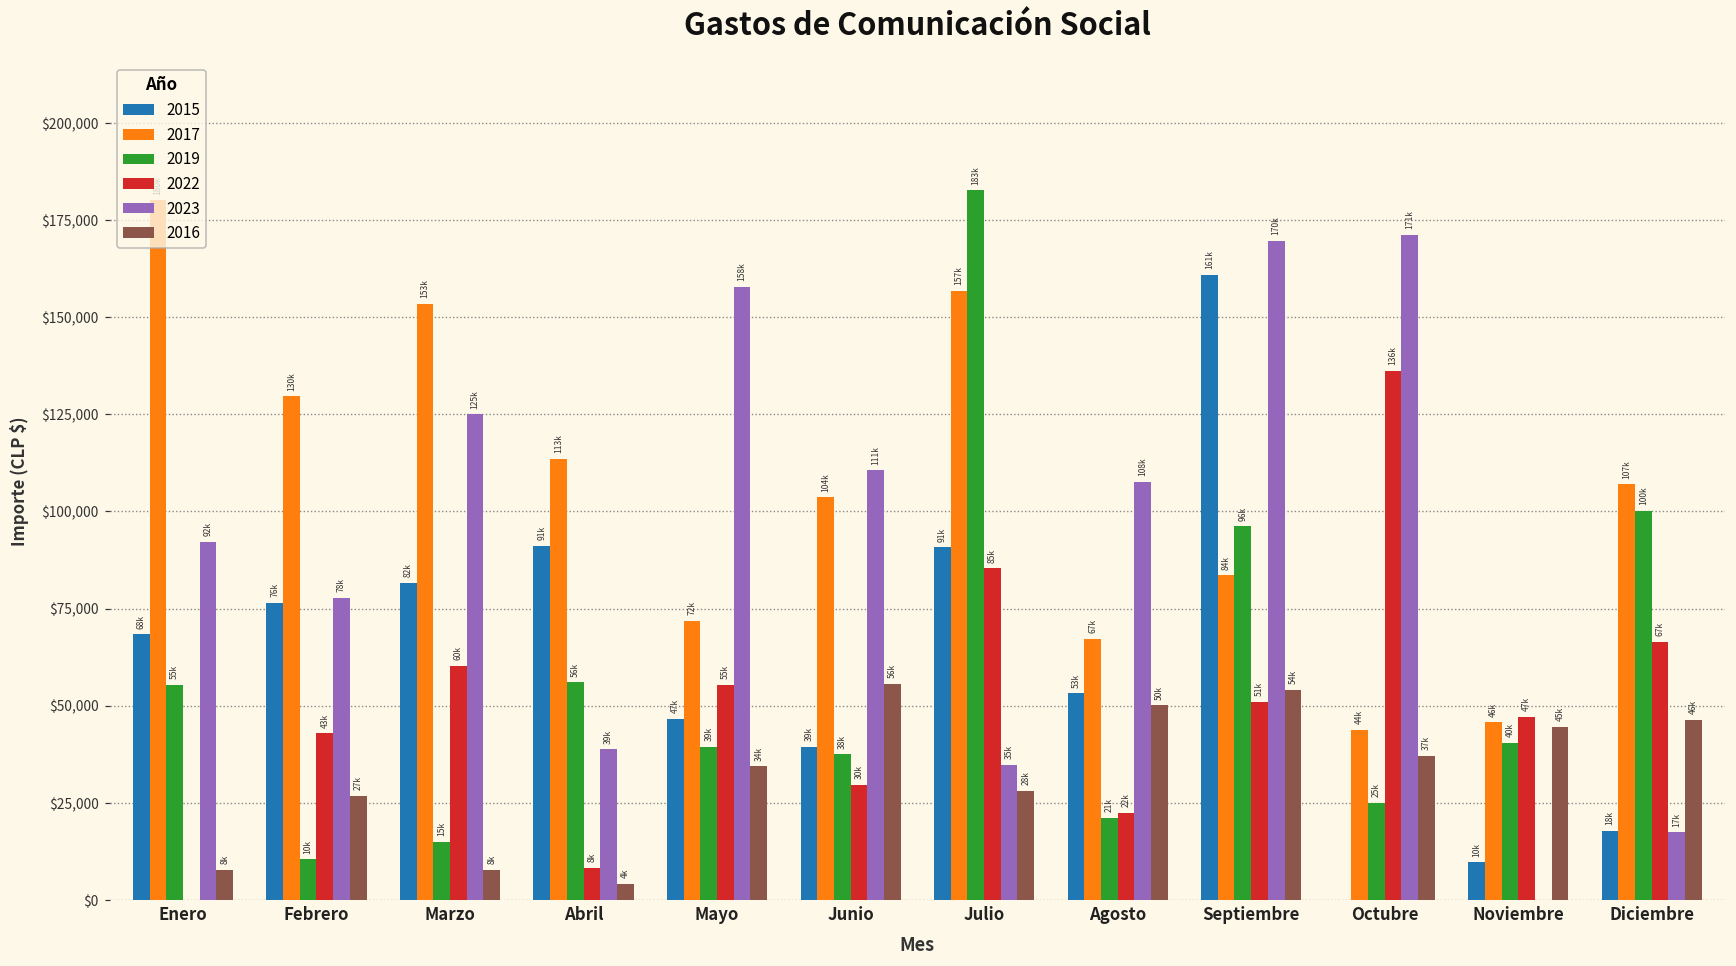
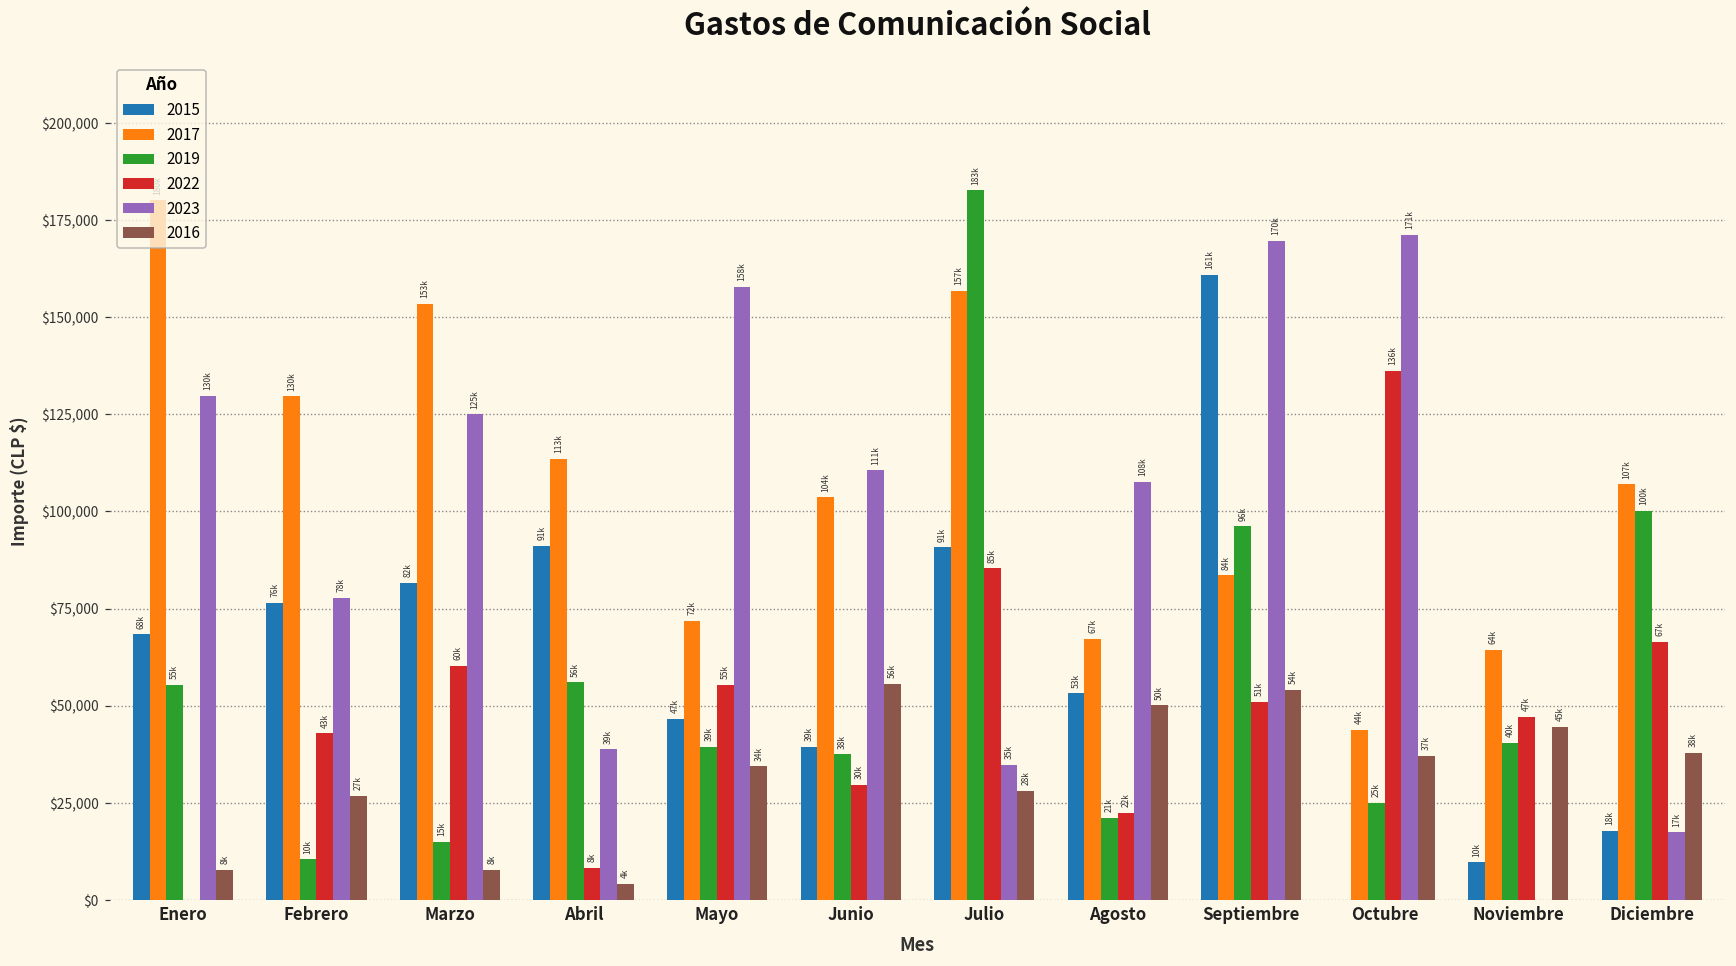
2023, Enero: 92k -> 130k
2017, Noviembre: 46k -> 64k
2016, Diciembre: 46k -> 38k
